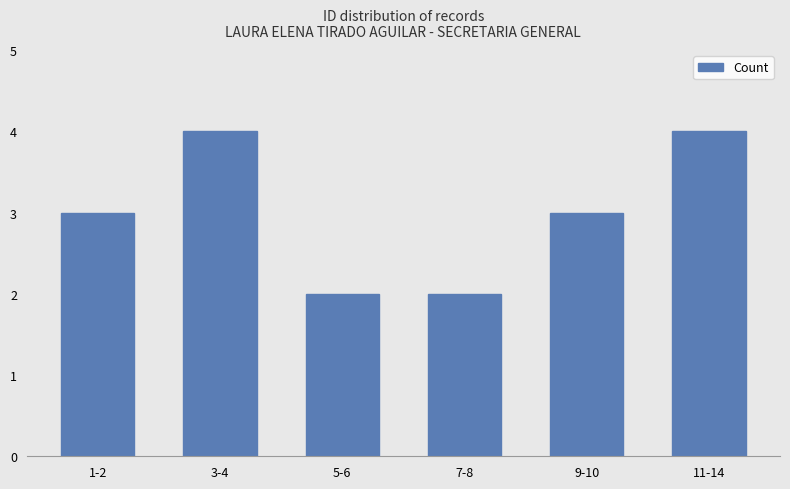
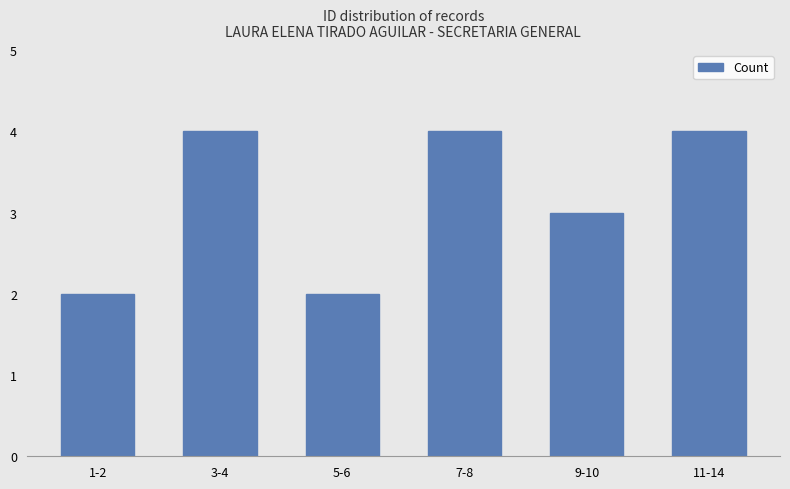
1-2: 3 -> 2
7-8: 2 -> 4
